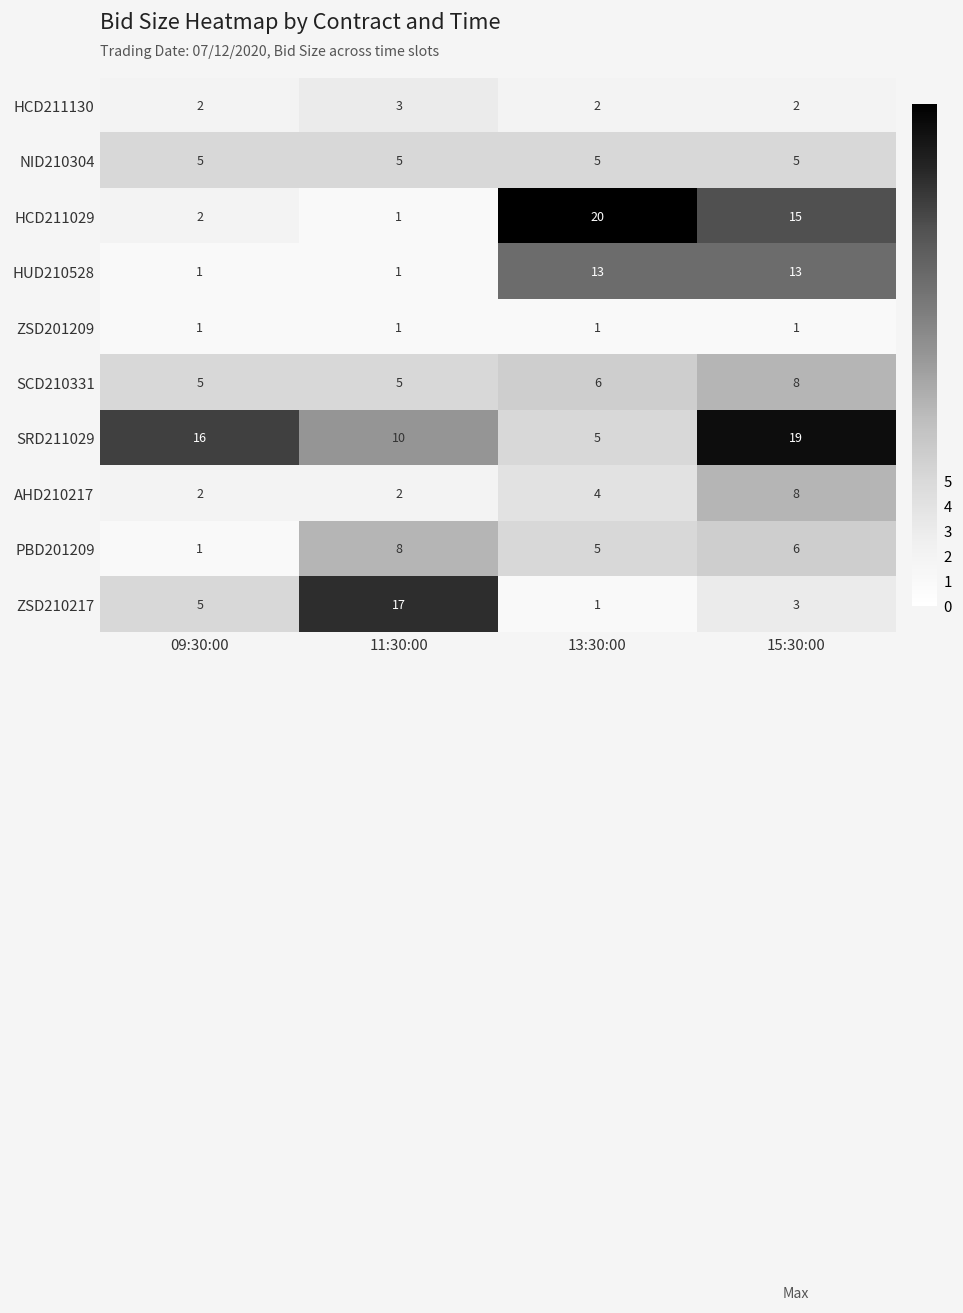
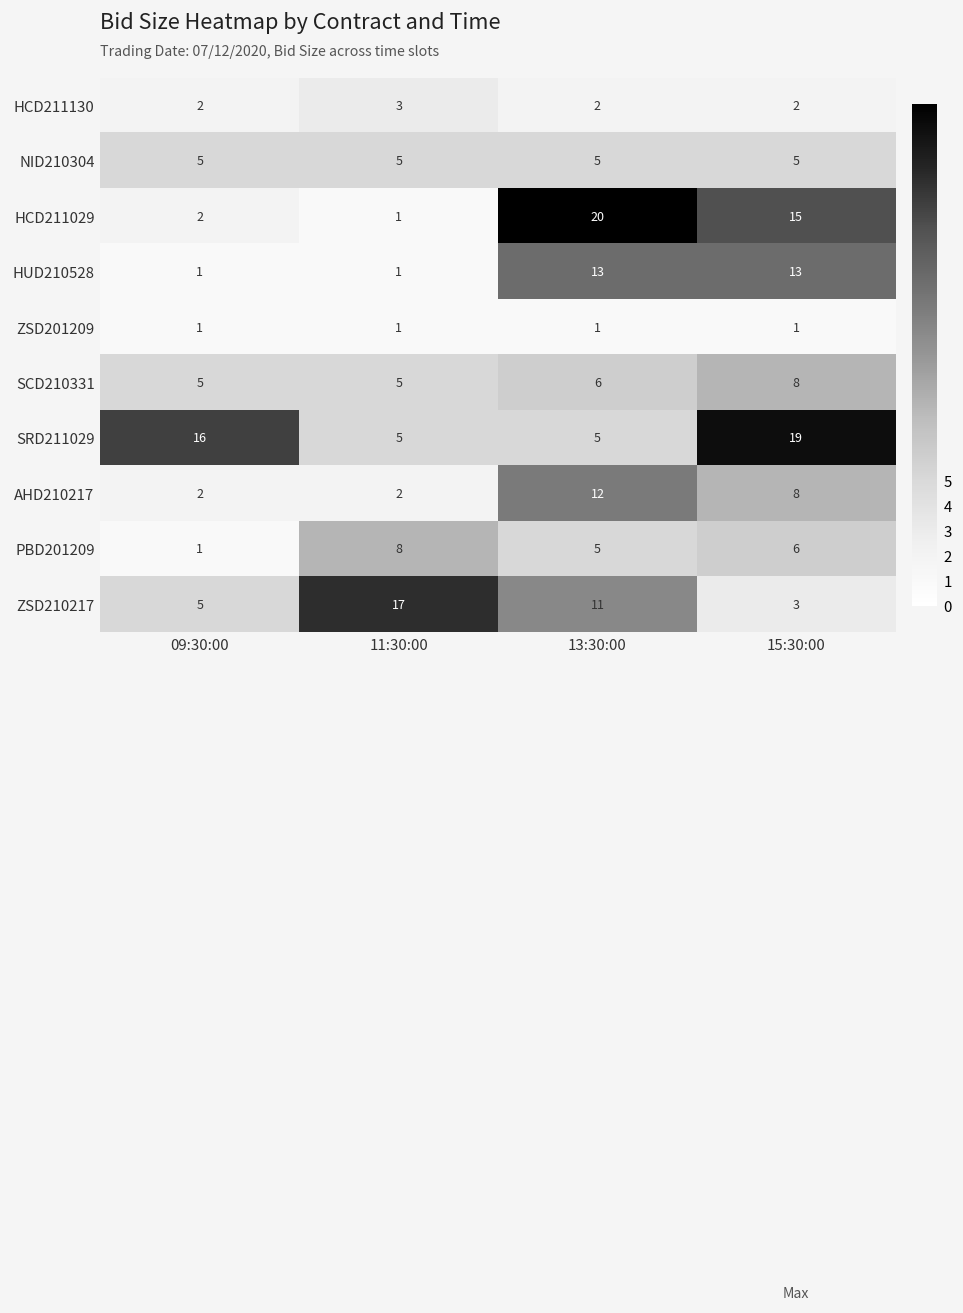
SRD211029, 11:30:00: 10 -> 5
AHD210217, 13:30:00: 4 -> 12
ZSD210217, 13:30:00: 1 -> 11
